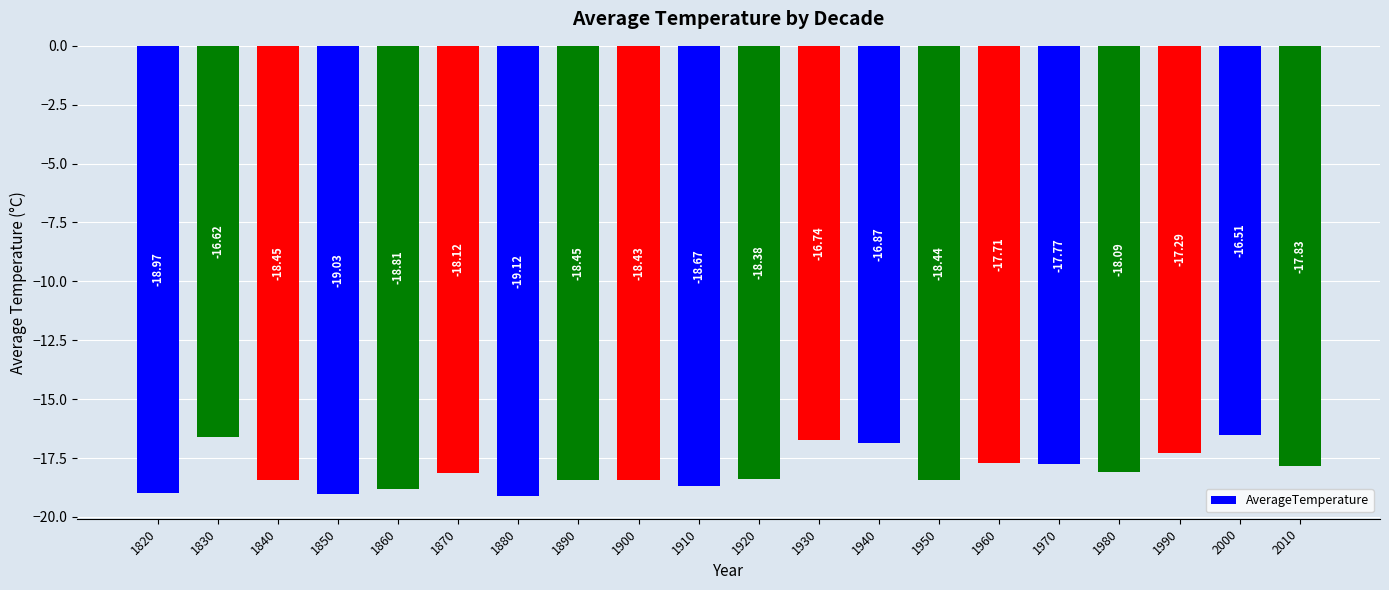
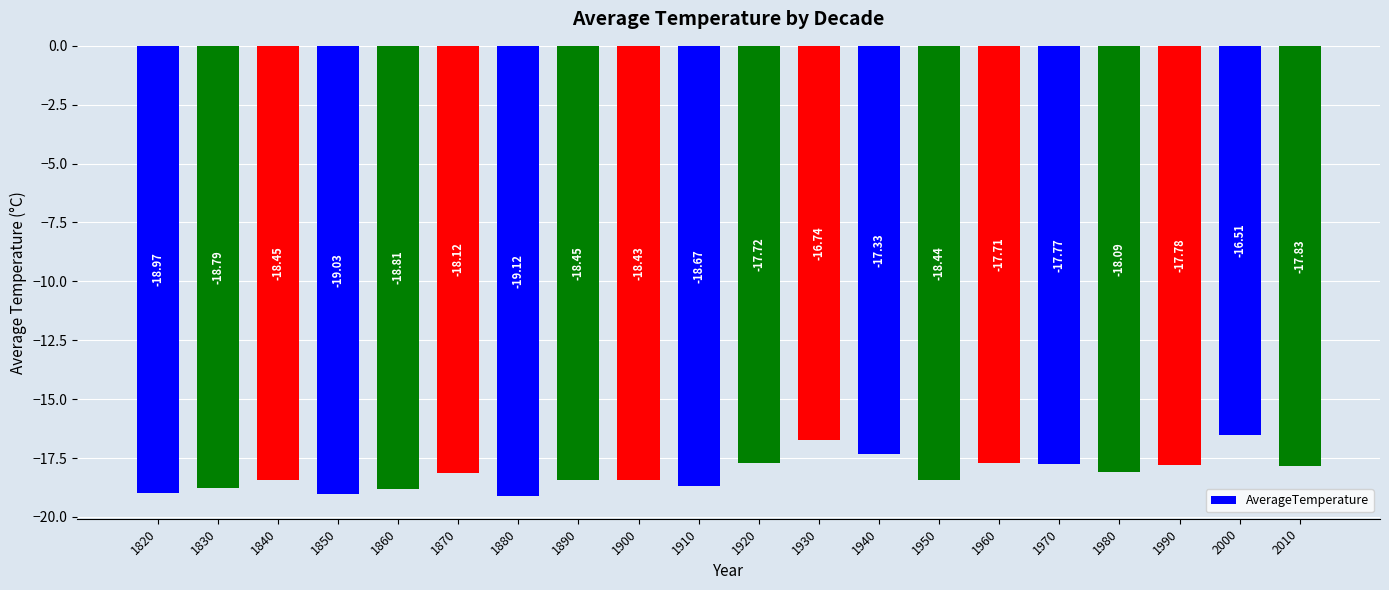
1830: -16.62 -> -18.79
1920: -18.38 -> -17.72
1940: -16.87 -> -17.33
1990: -17.29 -> -17.78
